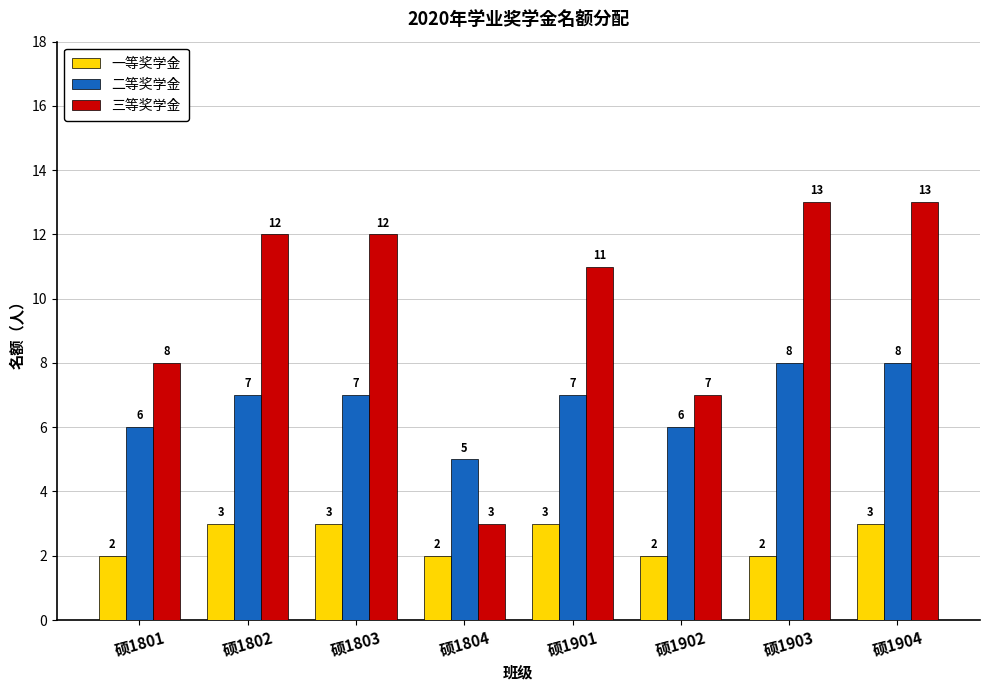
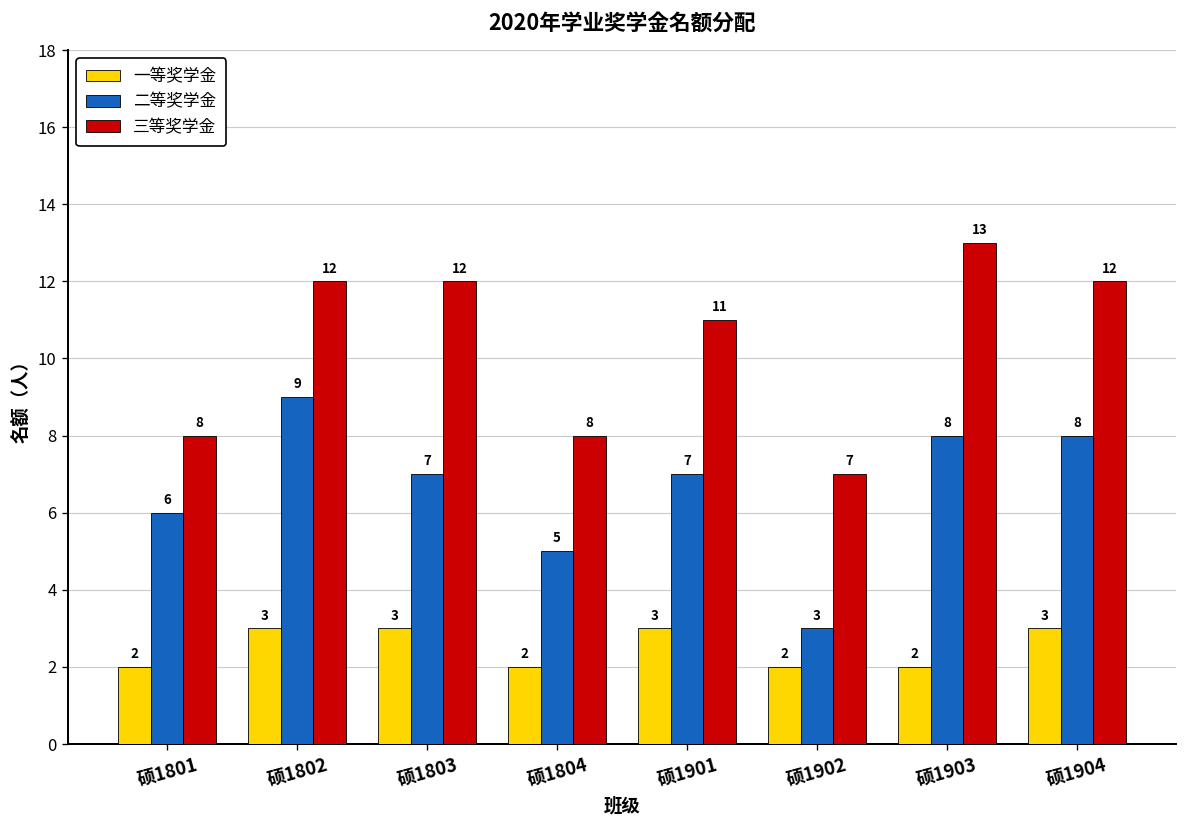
二等奖学金, 硕1802: 7 -> 9
三等奖学金, 硕1804: 3 -> 8
二等奖学金, 硕1902: 6 -> 3
三等奖学金, 硕1904: 13 -> 12
